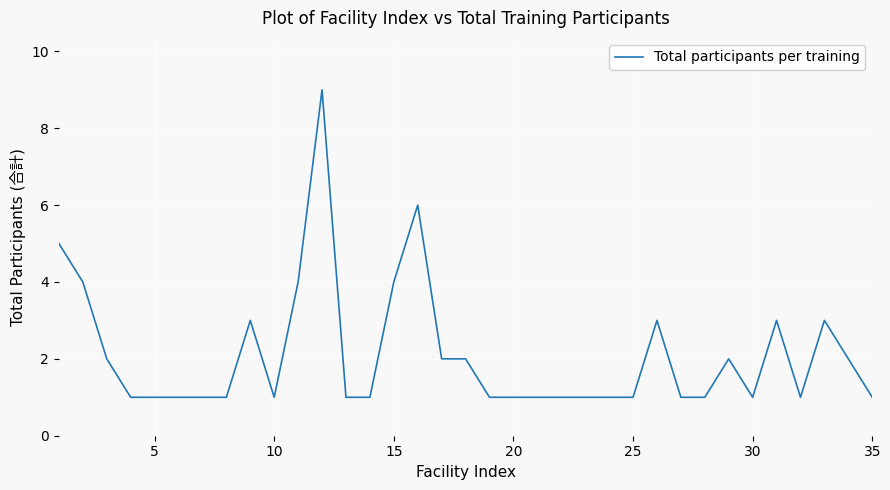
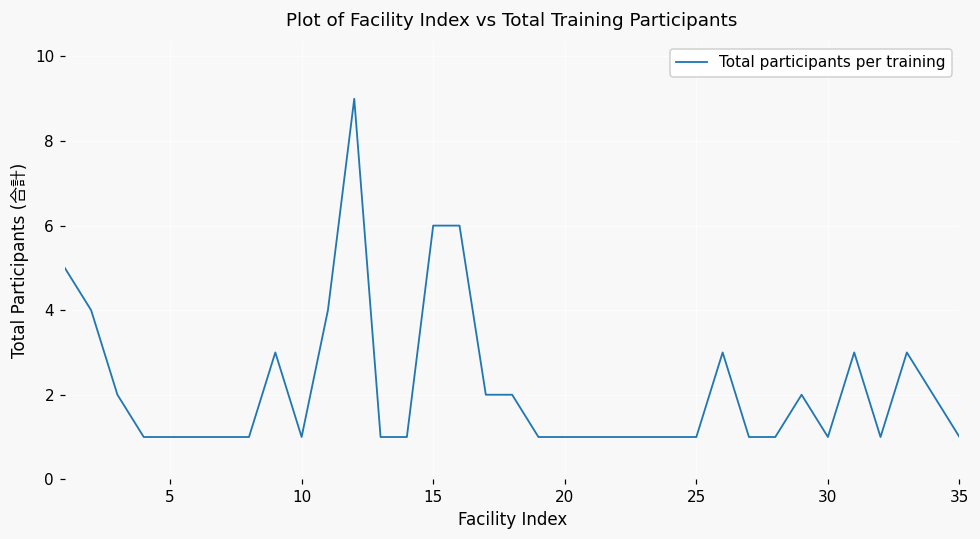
15: 4 -> 6
